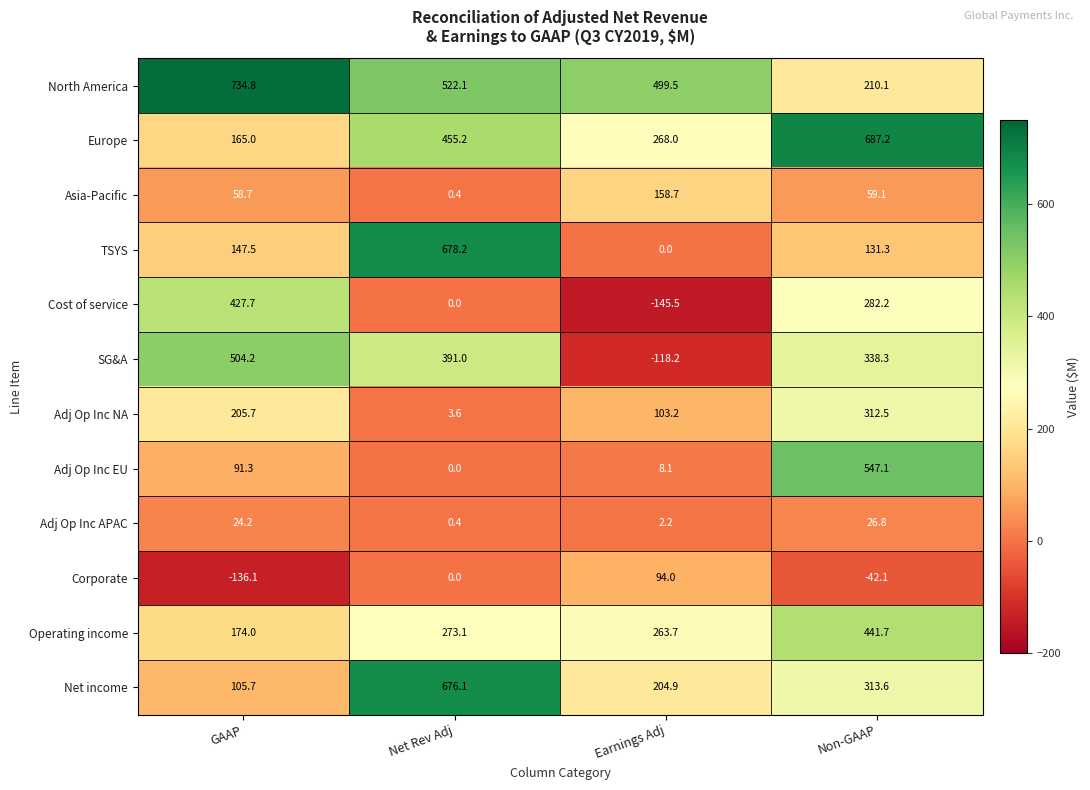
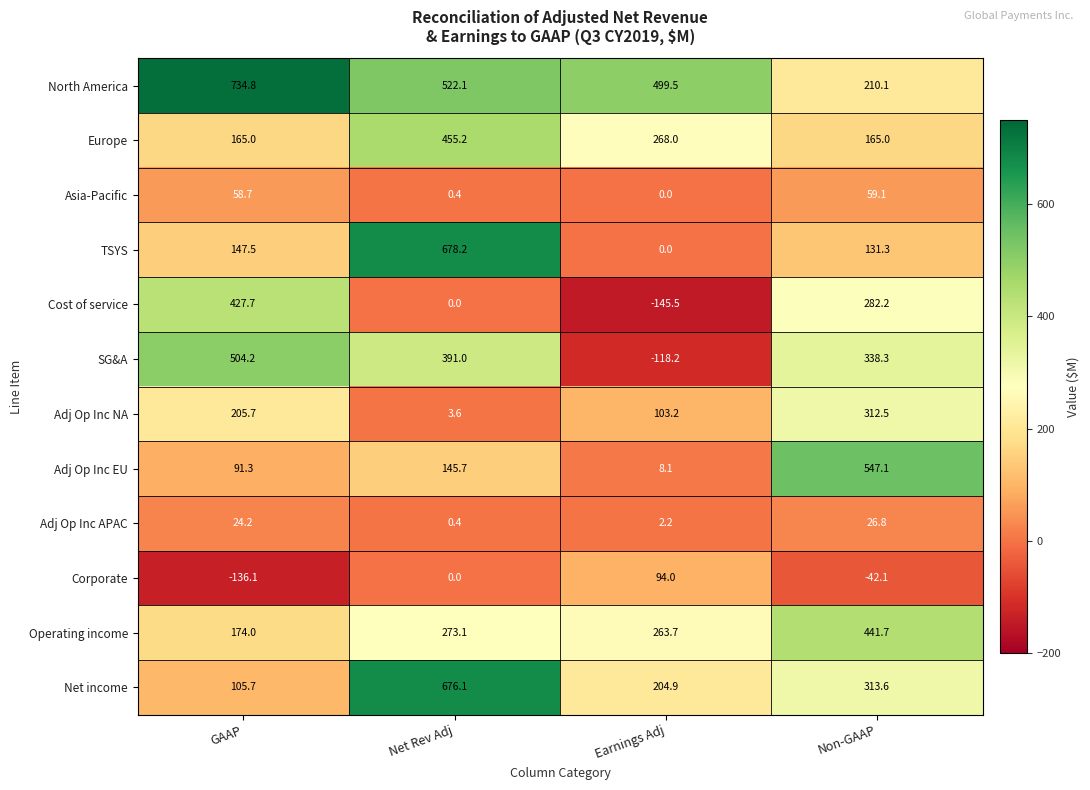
Europe, Non-GAAP: 687.2 -> 165.0
Asia-Pacific, Earnings Adj: 158.7 -> 0.0
Adj Op Inc EU, Net Rev Adj: 0.0 -> 145.7
